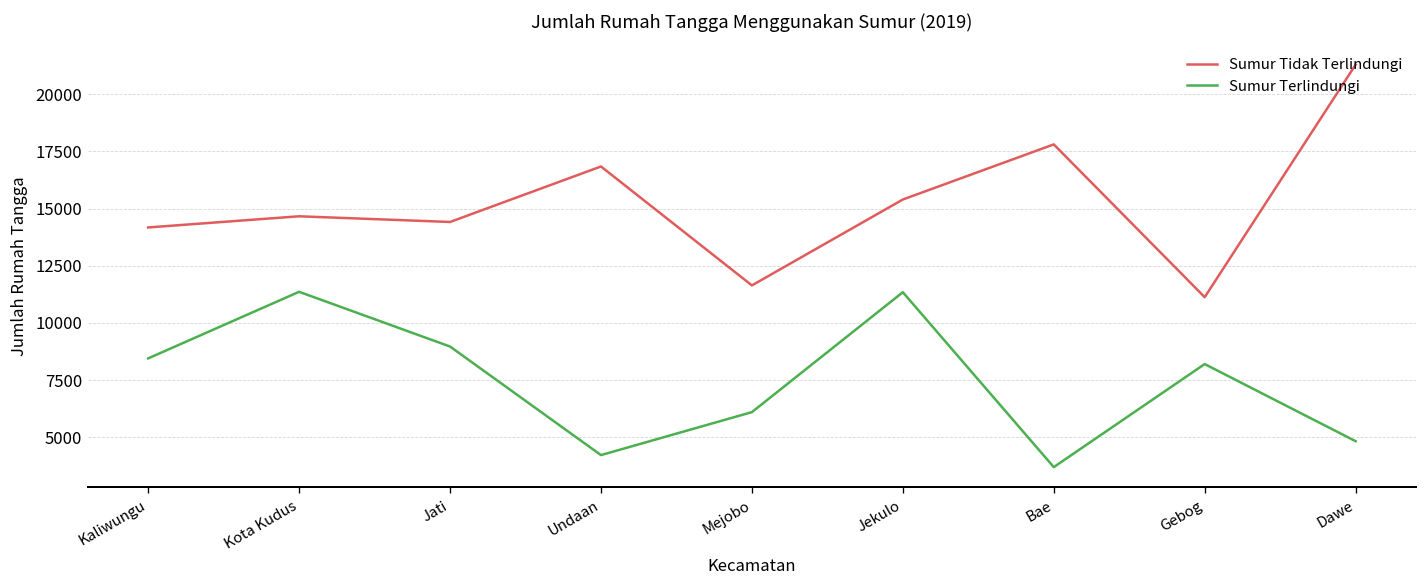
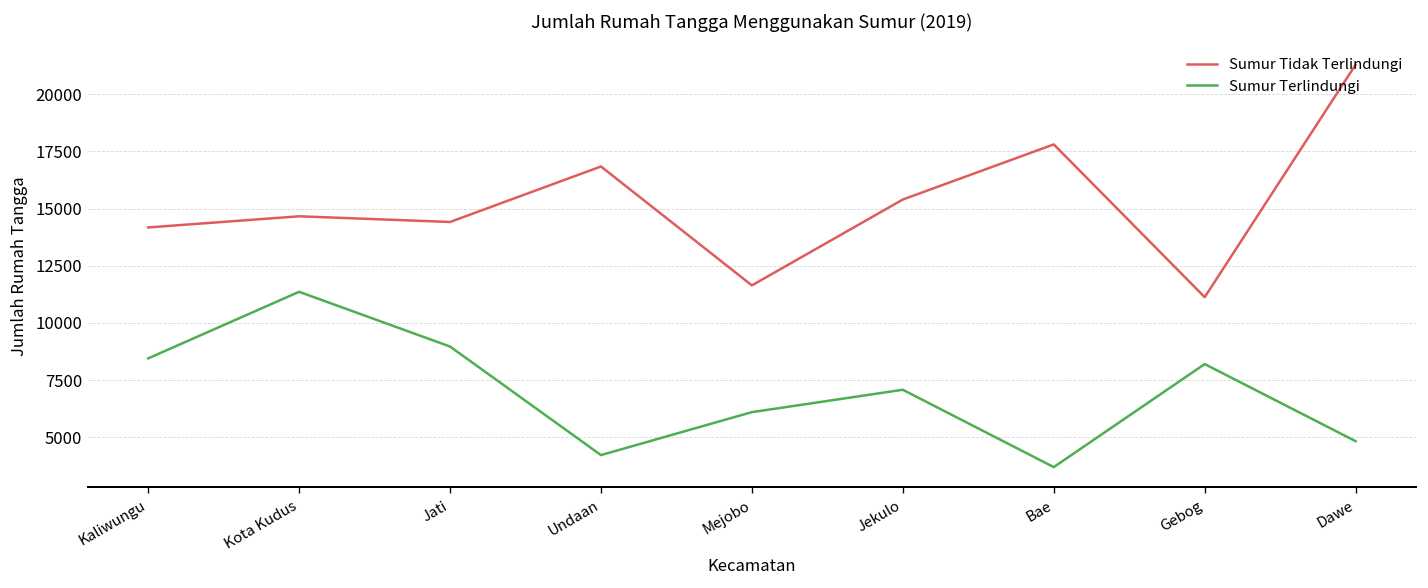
Sumur Terlindungi, Jekulo: 11300 -> 7100
